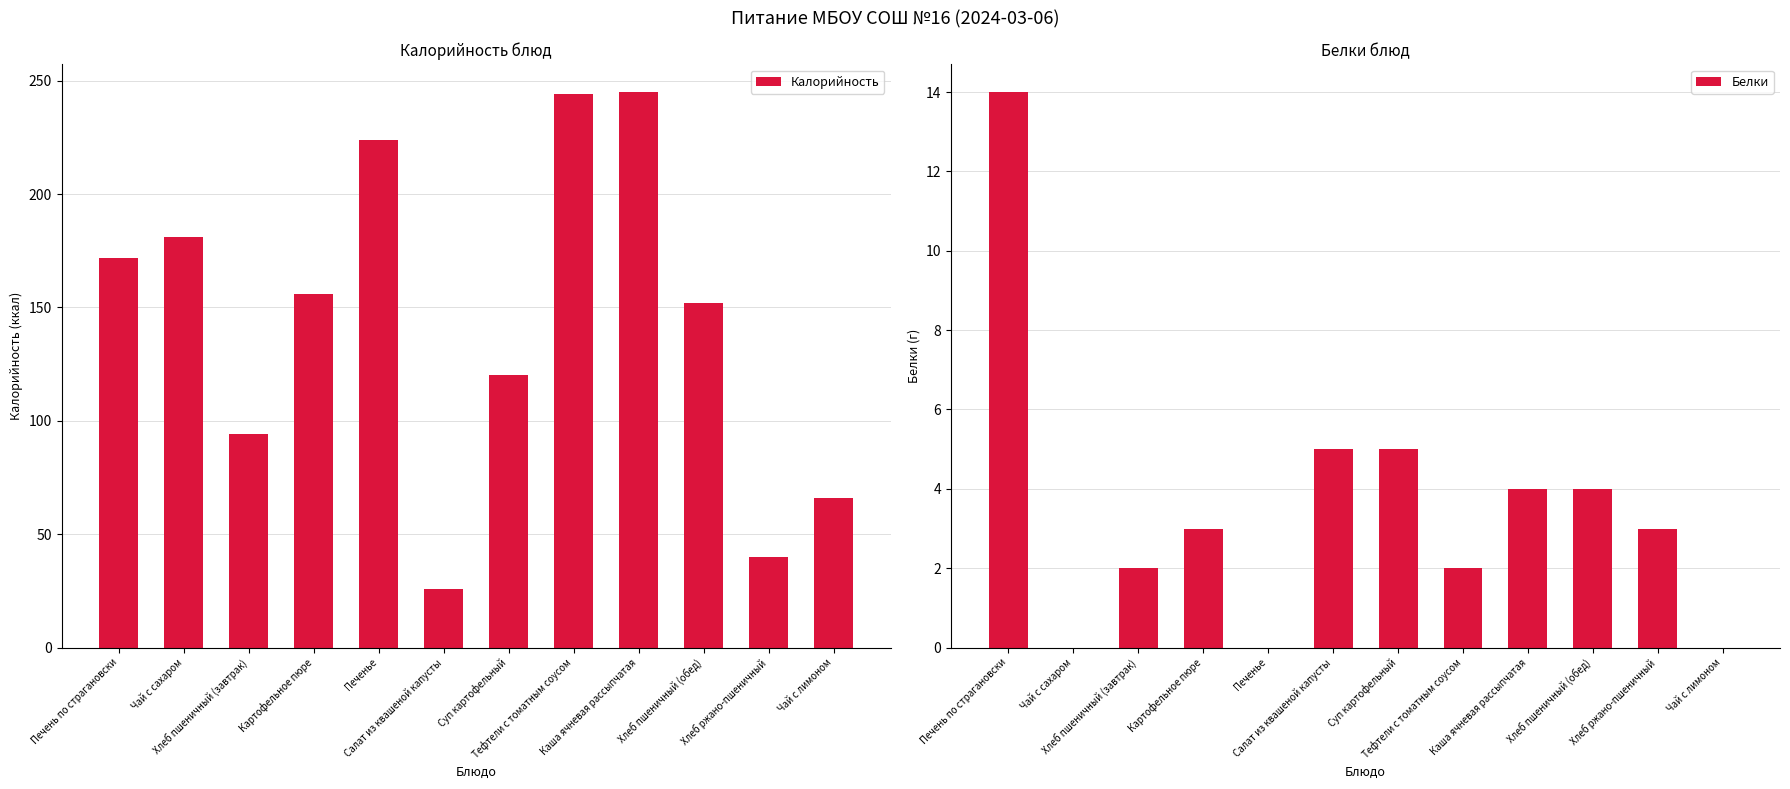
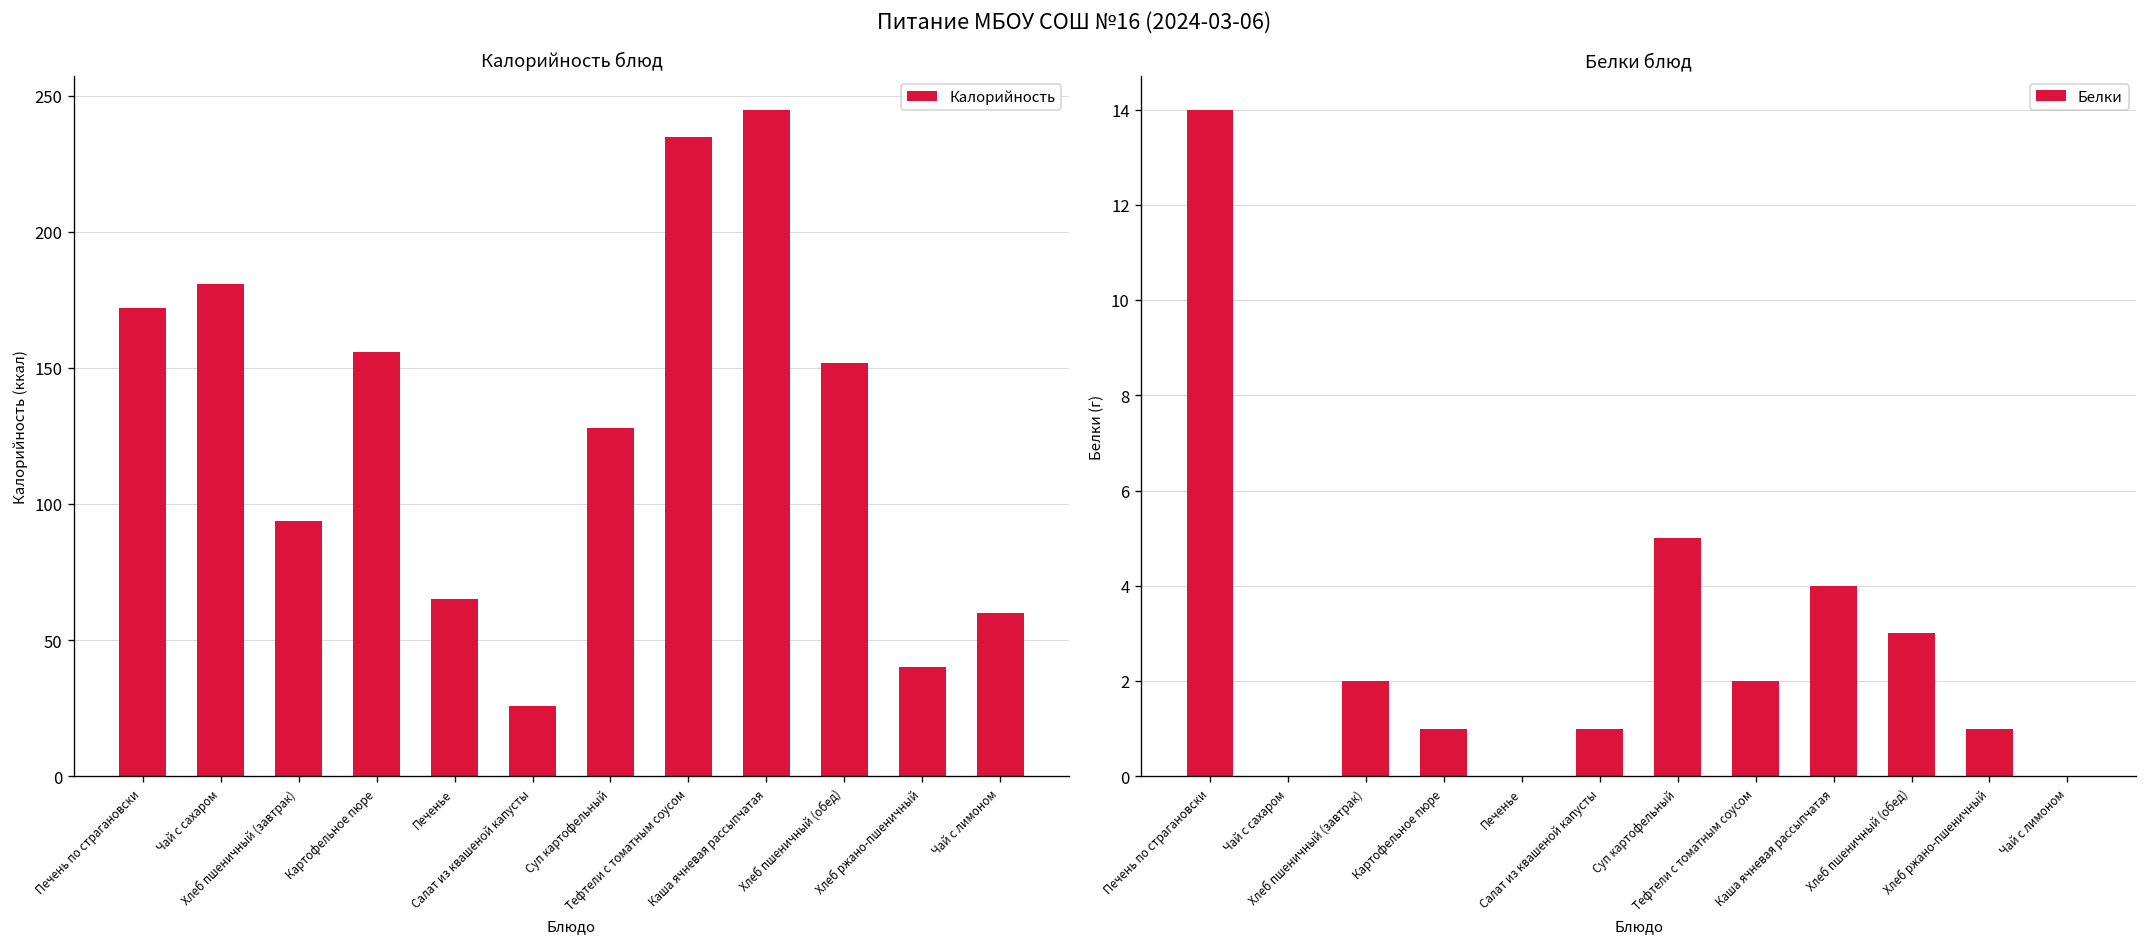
Калорийность блюд, Печенье: 224 -> 65
Калорийность блюд, Суп картофельный: 120 -> 128
Калорийность блюд, Тефтели с томатным соусом: 244 -> 235
Калорийность блюд, Чай с лимоном: 66 -> 60
Белки блюд, Картофельное пюре: 3 -> 1
Белки блюд, Салат из квашеной капусты: 5 -> 1
Белки блюд, Хлеб пшеничный (обед): 4 -> 3
Белки блюд, Хлеб ржано-пшеничный: 3 -> 1
